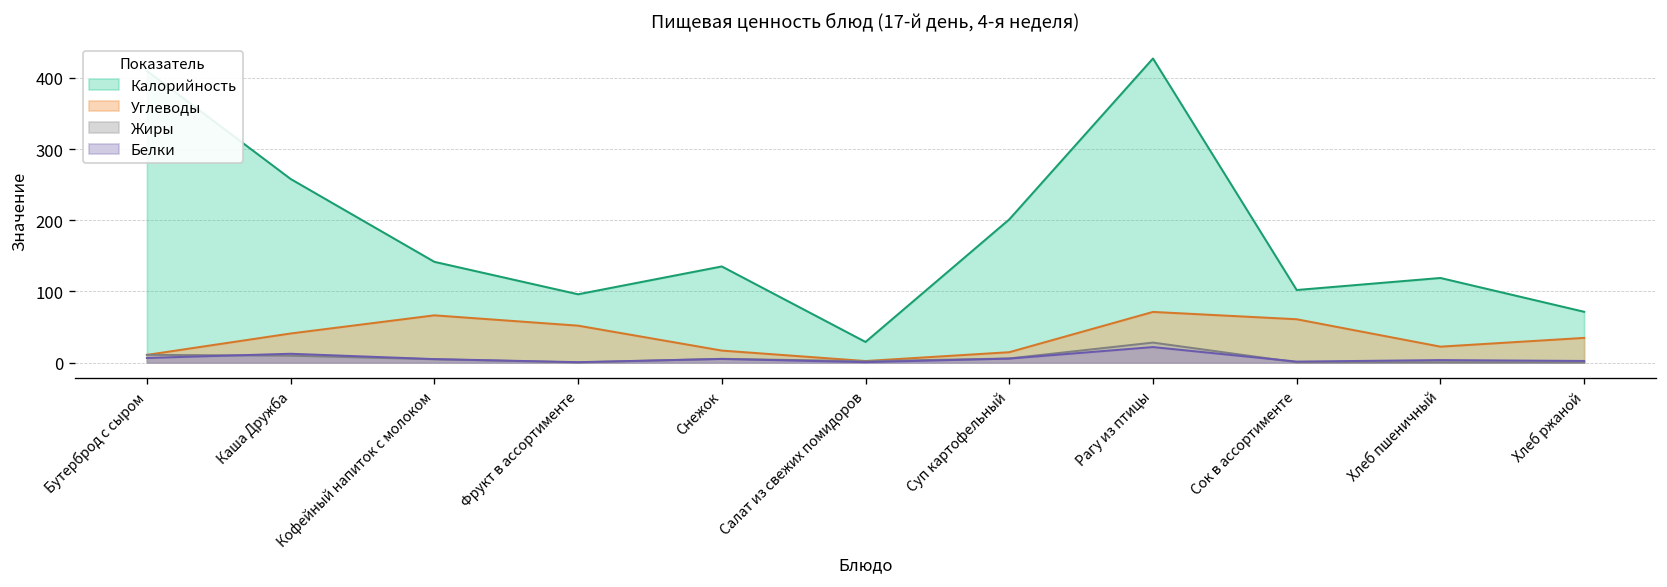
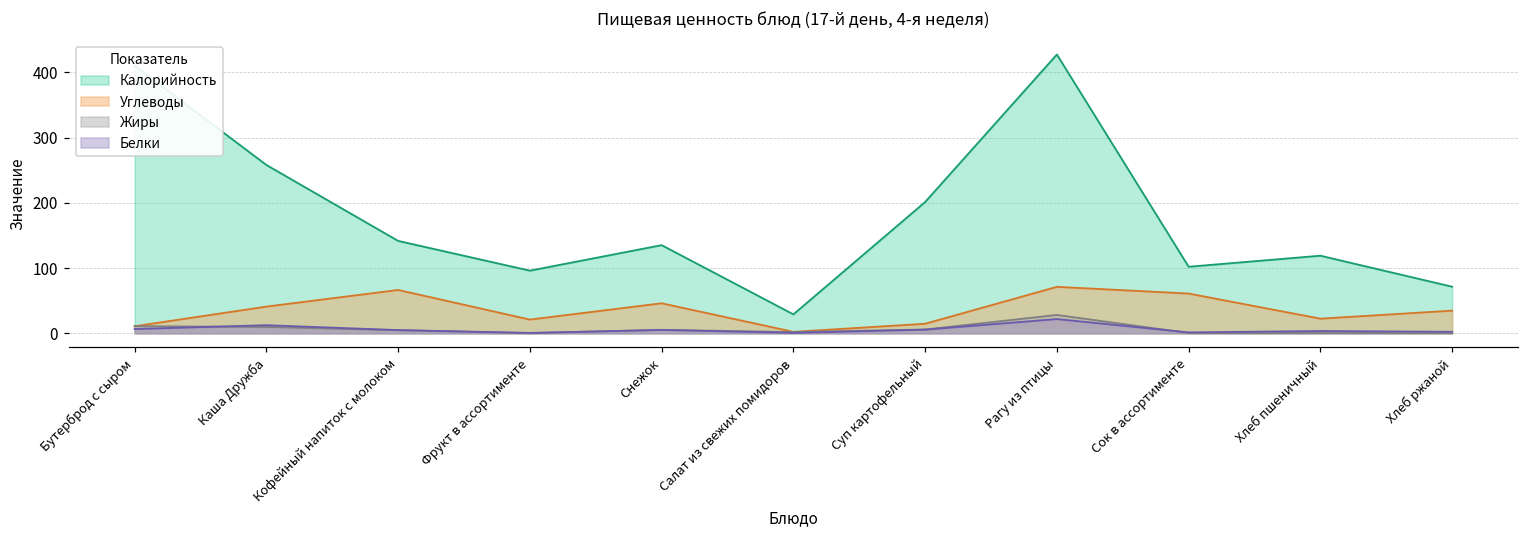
Углеводы, Фрукт в ассортименте: 50 -> 20
Углеводы, Снежок: 20 -> 50
